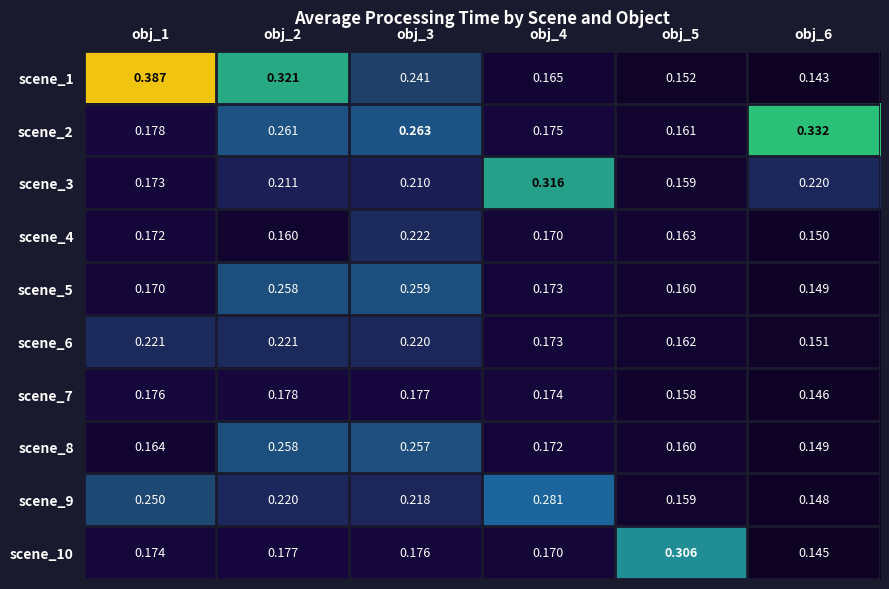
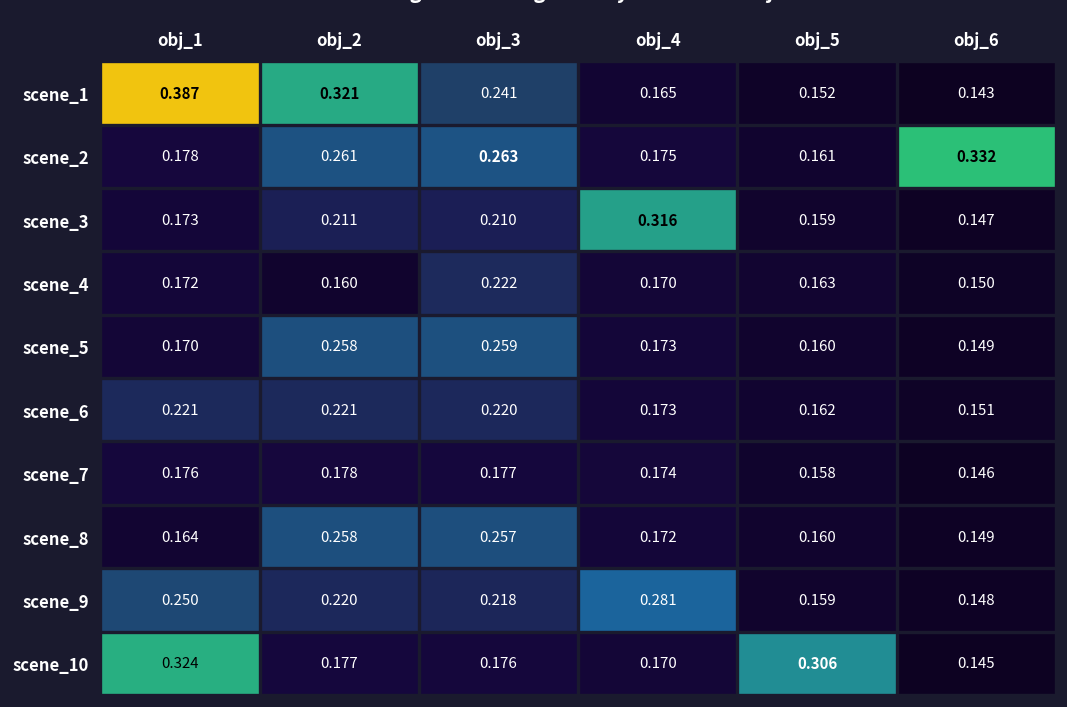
scene_3, obj_6: 0.220 -> 0.147
scene_10, obj_1: 0.174 -> 0.324
